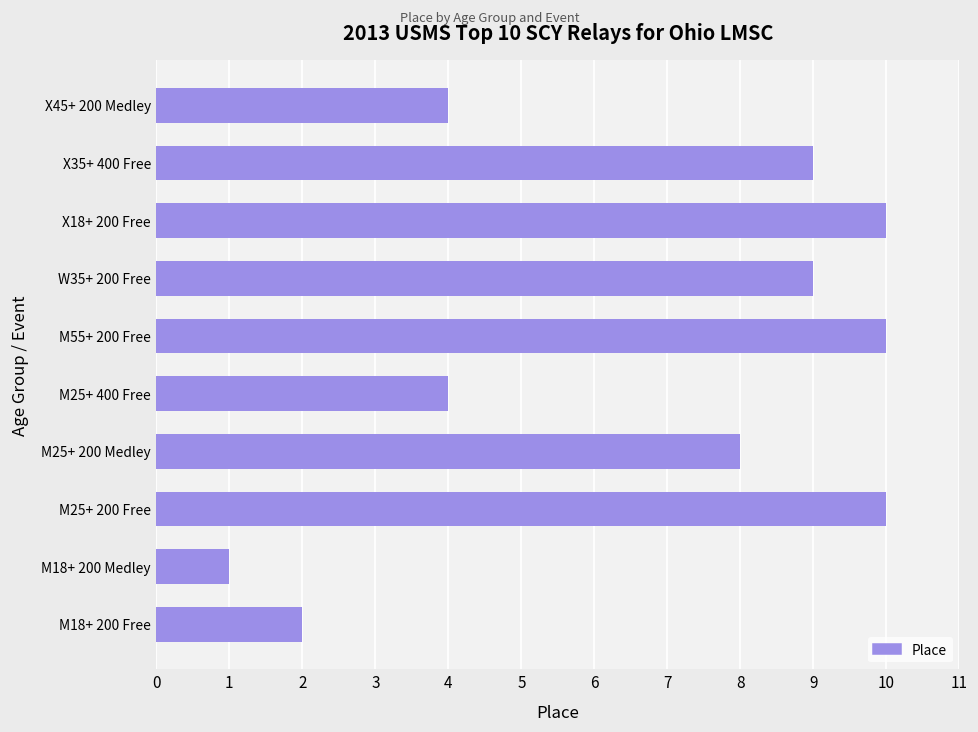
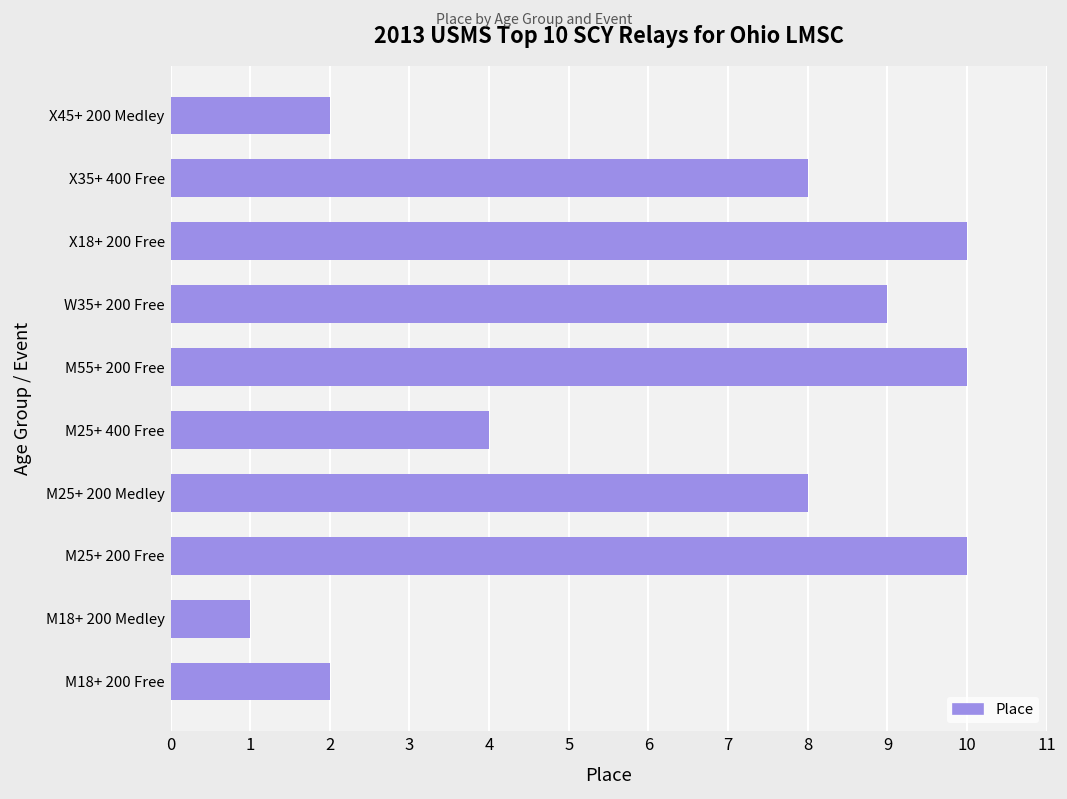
X45+ 200 Medley: 4 -> 2
X35+ 400 Free: 9 -> 8
